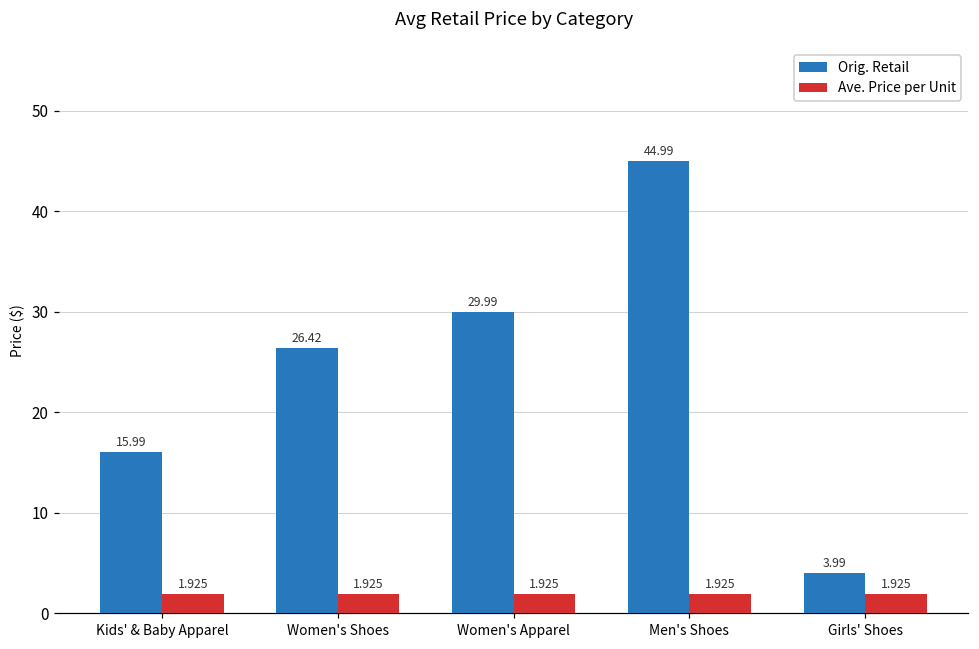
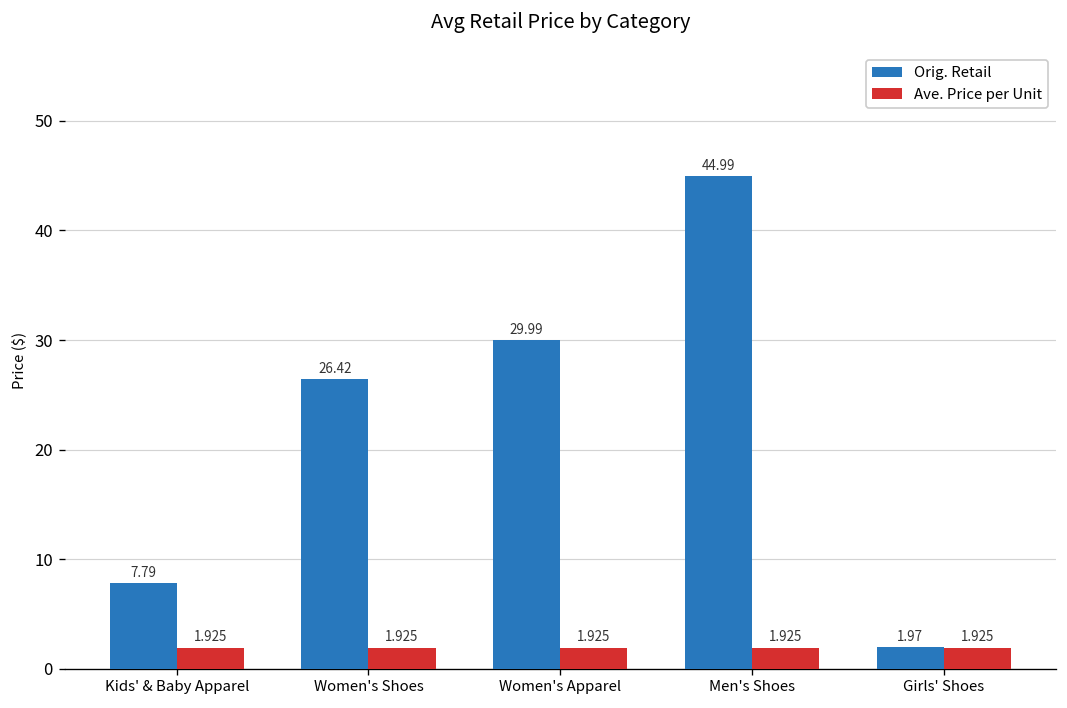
Orig. Retail, Kids' & Baby Apparel: 15.99 -> 7.79
Orig. Retail, Girls' Shoes: 3.99 -> 1.97
